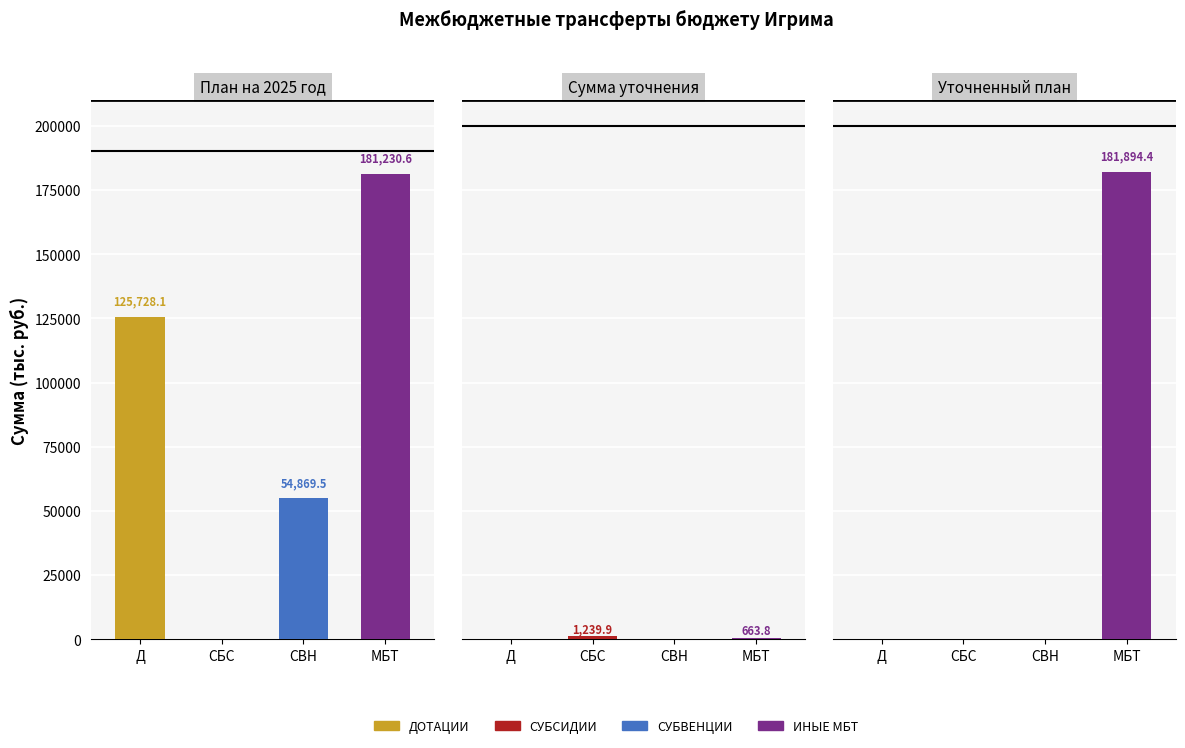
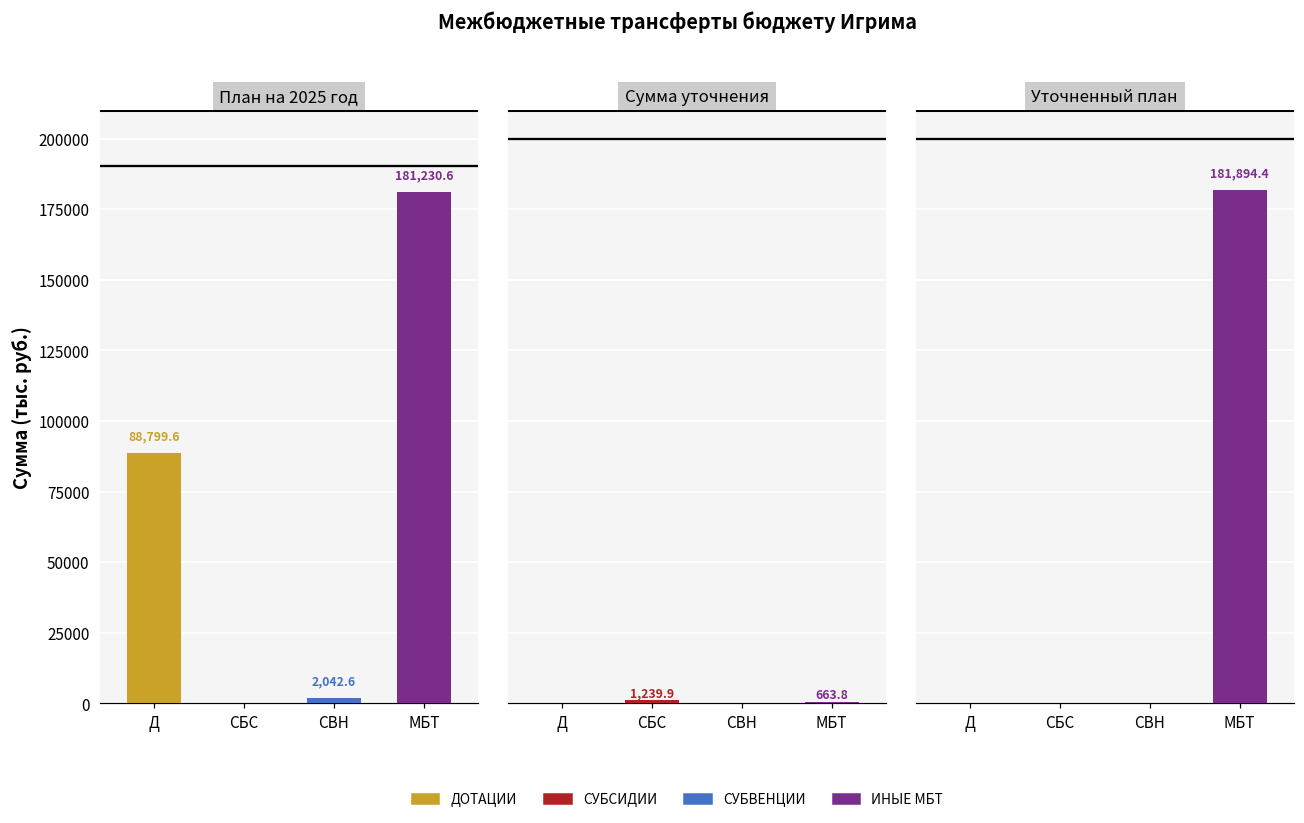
План на 2025 год, Д: 125,728.1 -> 88,799.6
План на 2025 год, СВН: 54,869.5 -> 2,042.6
